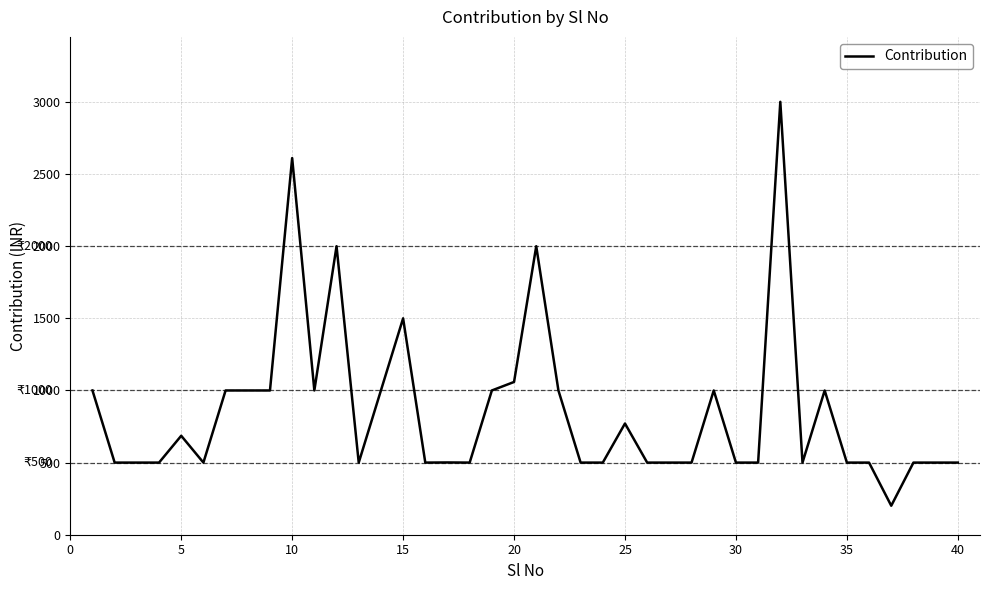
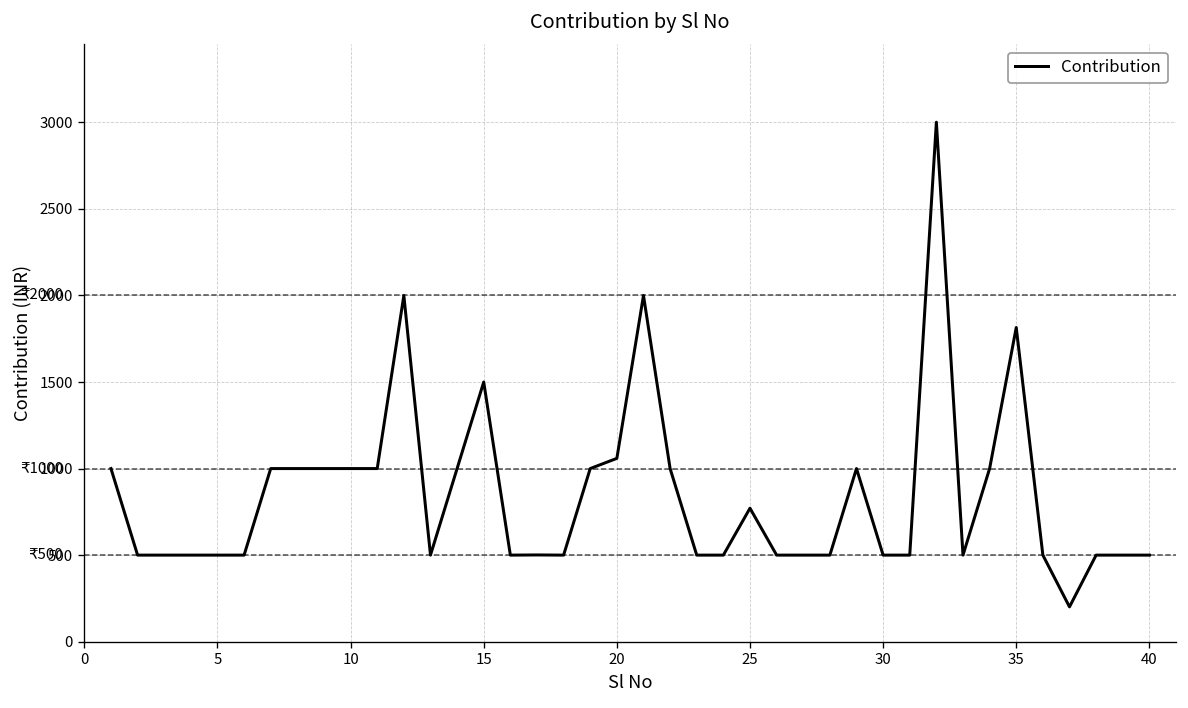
5: 690 -> 500
10: 2610 -> 1000
35: 500 -> 1820
